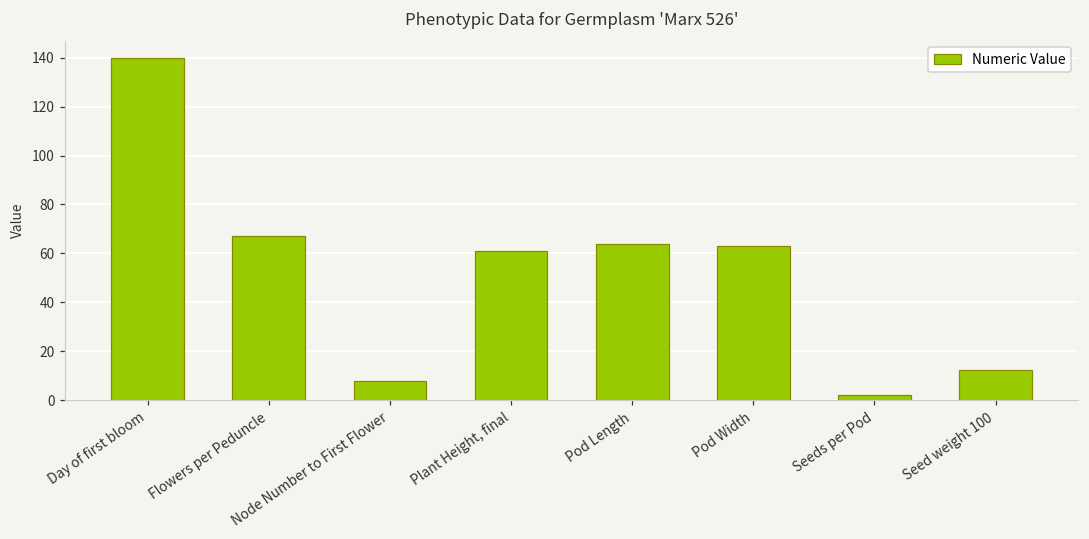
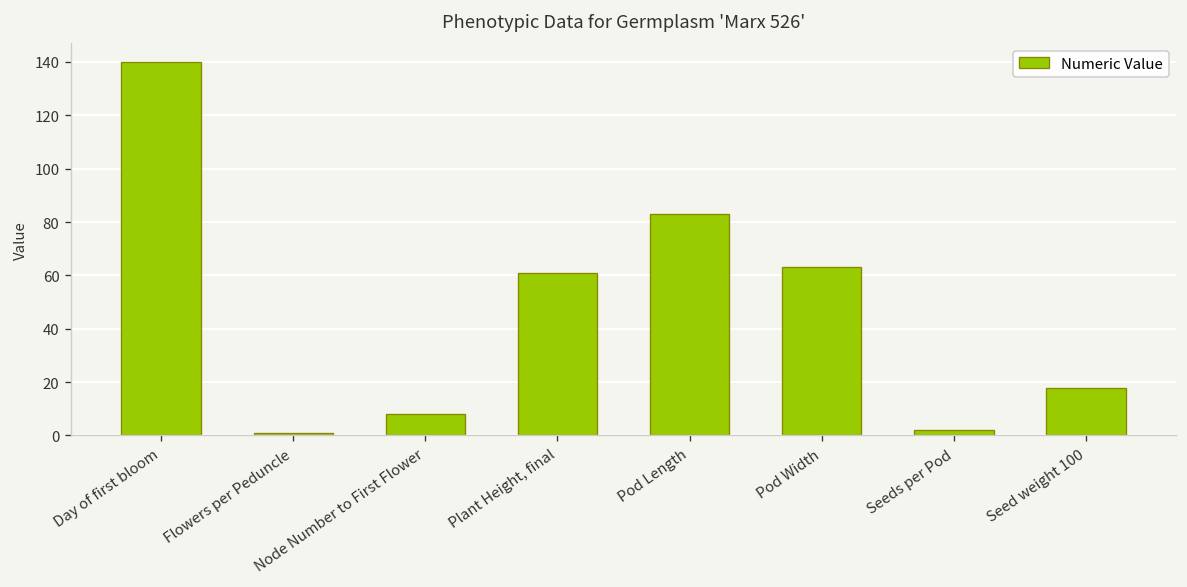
Flowers per Peduncle: 67 -> 1
Pod Length: 64 -> 83
Seed weight 100: 12 -> 18
